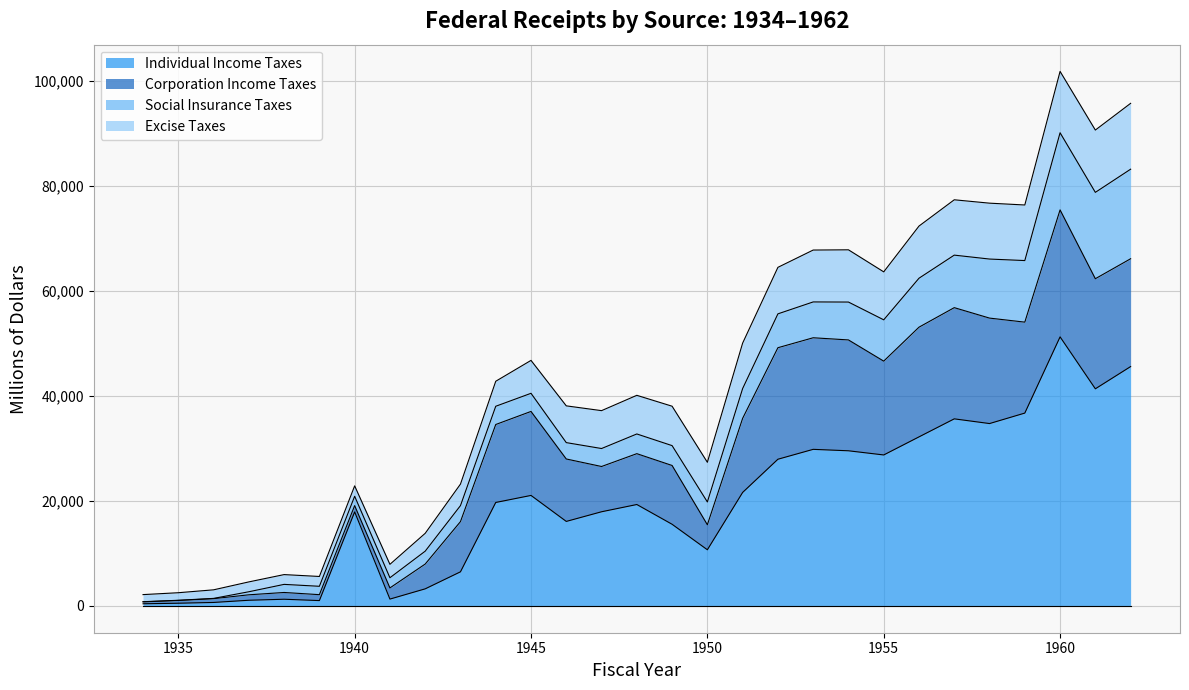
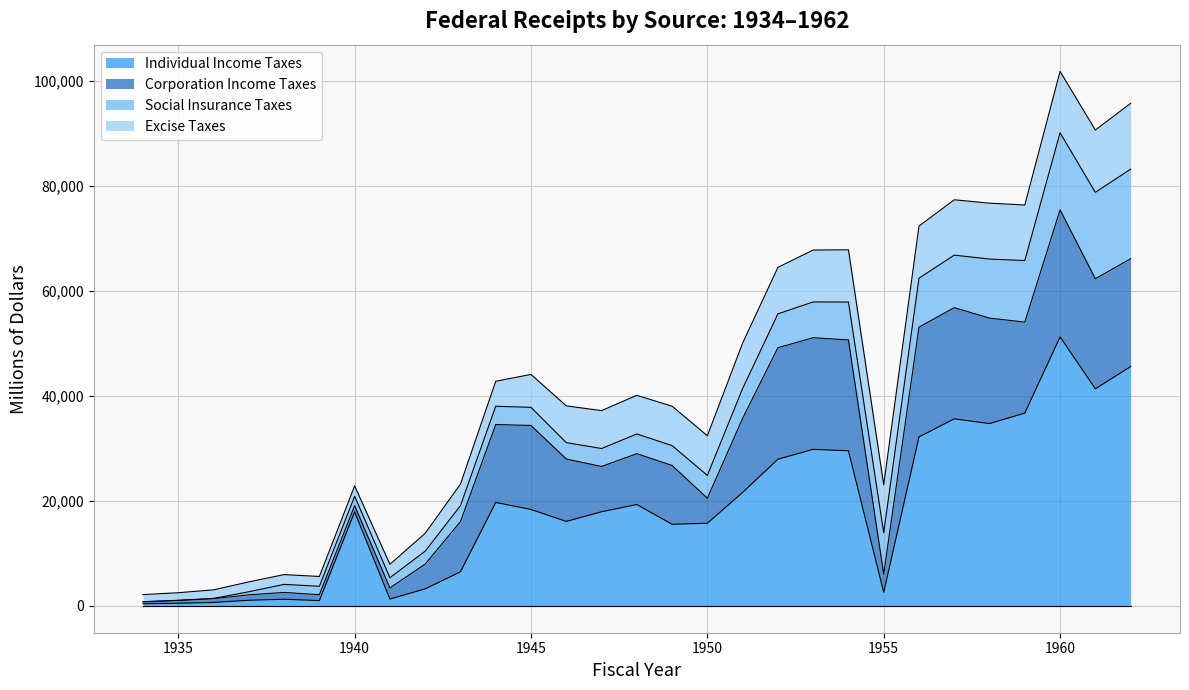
Individual Income Taxes, 1945: 21,000 -> 18,000
Individual Income Taxes, 1950: 11,000 -> 16,000
Individual Income Taxes, 1955: 29,000 -> 3,000
Corporation Income Taxes, 1955: 18,000 -> 3,000
